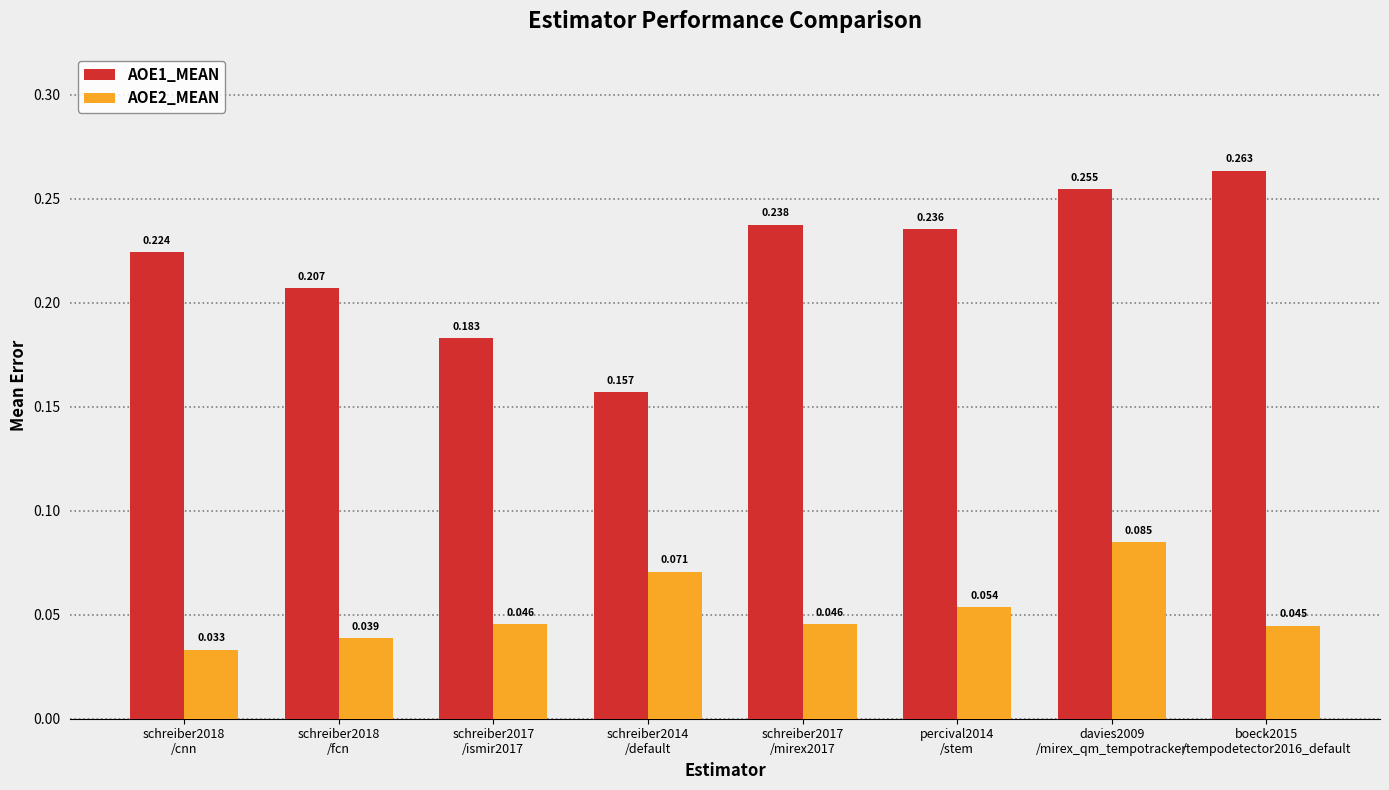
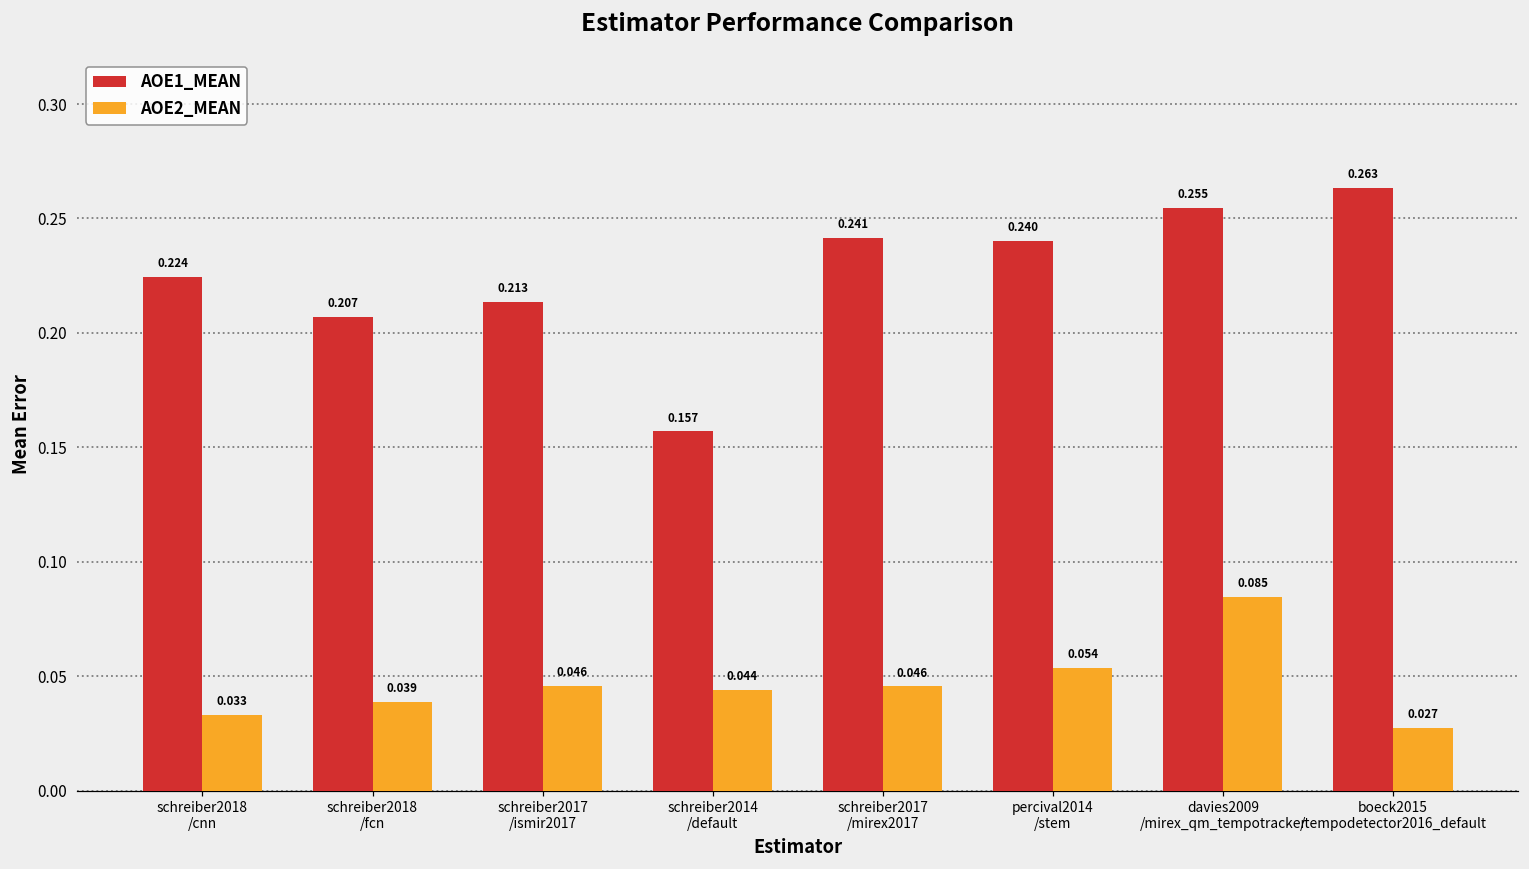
AOE1_MEAN, schreiber2017 /ismir2017: 0.183 -> 0.213
AOE2_MEAN, schreiber2014 /default: 0.071 -> 0.044
AOE1_MEAN, schreiber2017 /mirex2017: 0.238 -> 0.241
AOE1_MEAN, percival2014 /stem: 0.236 -> 0.240
AOE2_MEAN, boeck2015 /tempodetector2016_default: 0.045 -> 0.027
